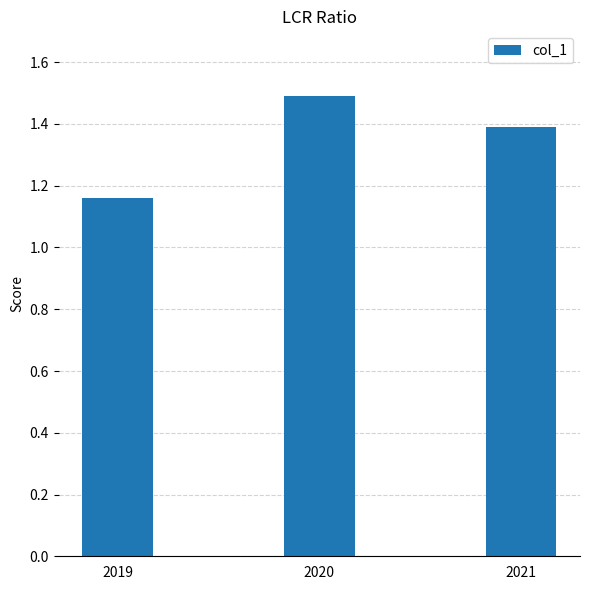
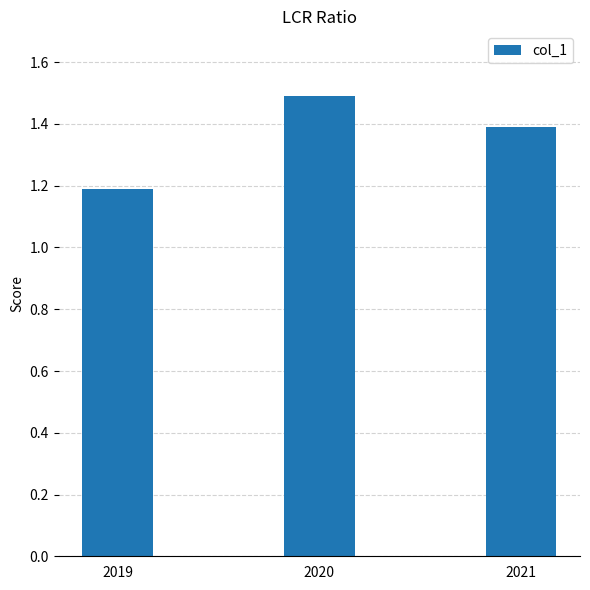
2019: 1.16 -> 1.19
